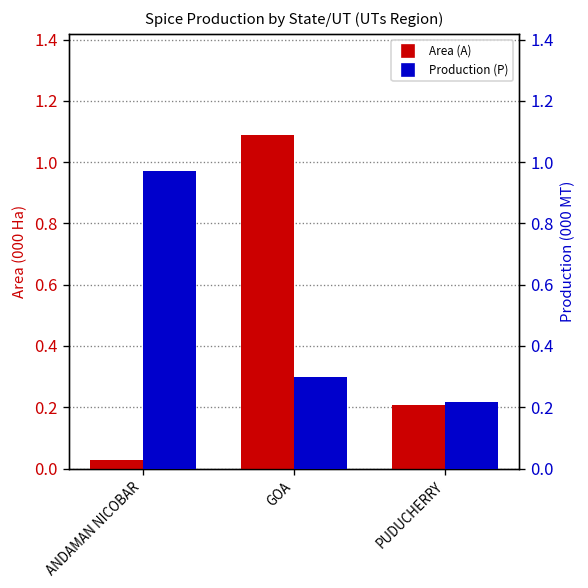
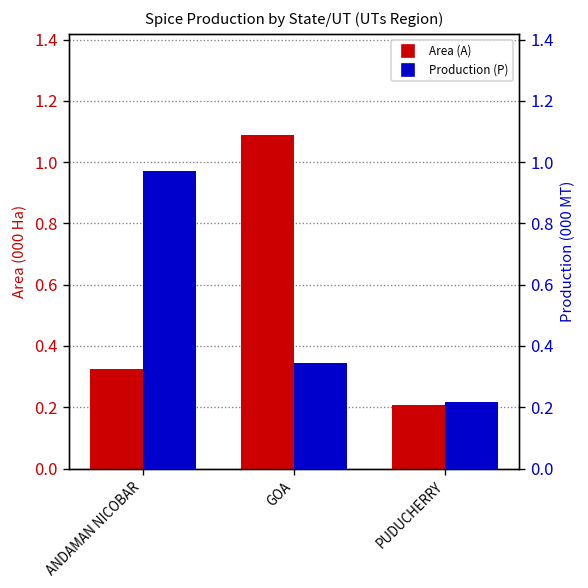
Area (A), ANDAMAN NICOBAR: 0.03 -> 0.33
Production (P), GOA: 0.30 -> 0.34
